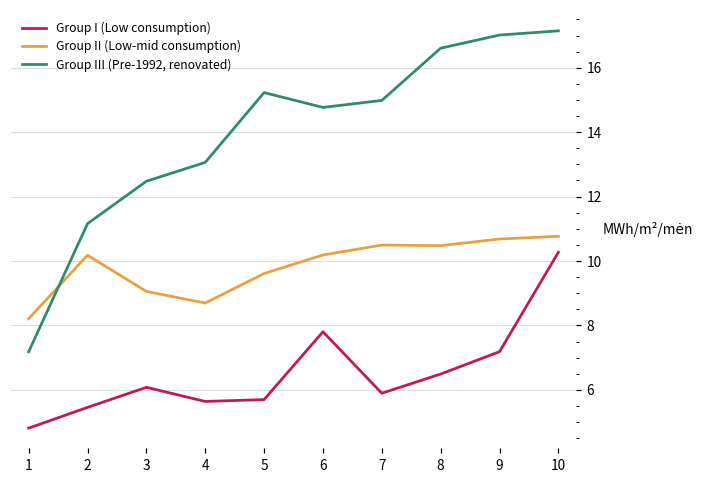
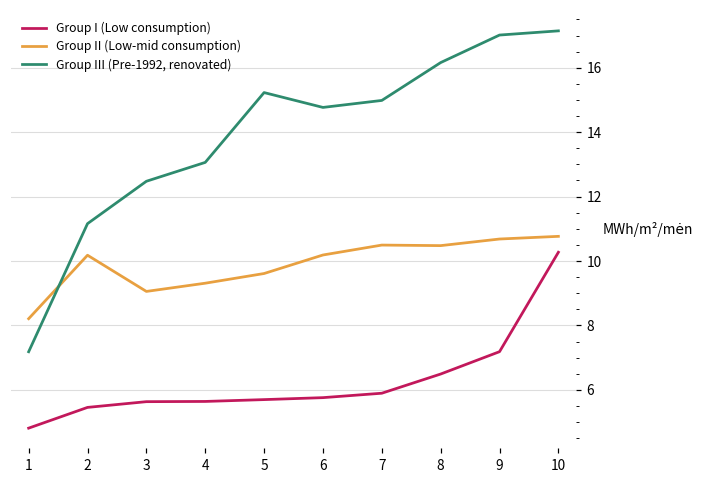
Group I (Low consumption), 3: 6.1 -> 5.6
Group II (Low-mid consumption), 4: 8.7 -> 9.3
Group I (Low consumption), 6: 7.8 -> 5.8
Group III (Pre-1992, renovated), 8: 16.6 -> 16.2
